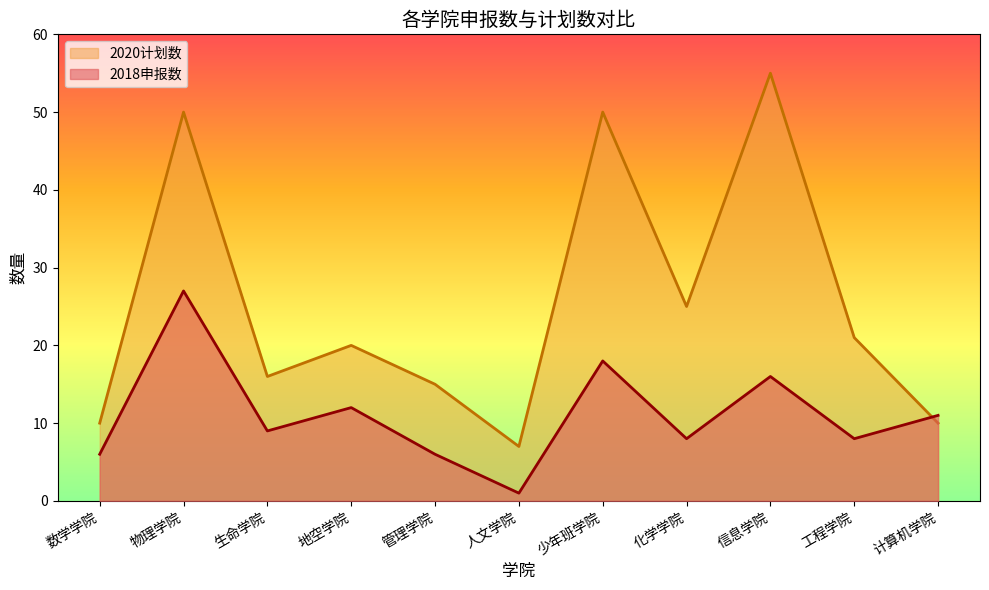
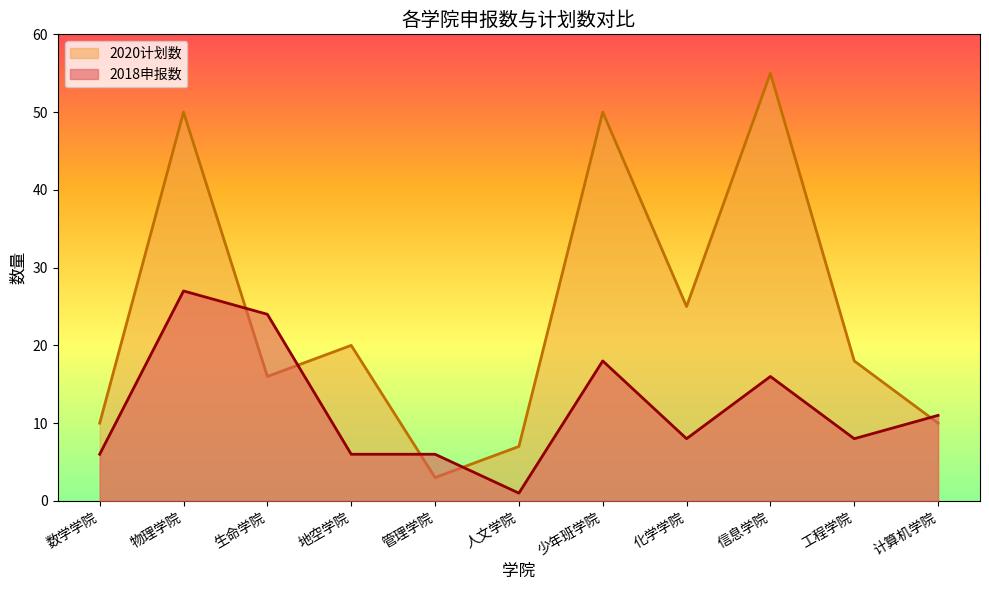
2018申报数, 生命学院: 9 -> 24
2018申报数, 地空学院: 12 -> 6
2020计划数, 管理学院: 15 -> 3
2020计划数, 工程学院: 21 -> 18
